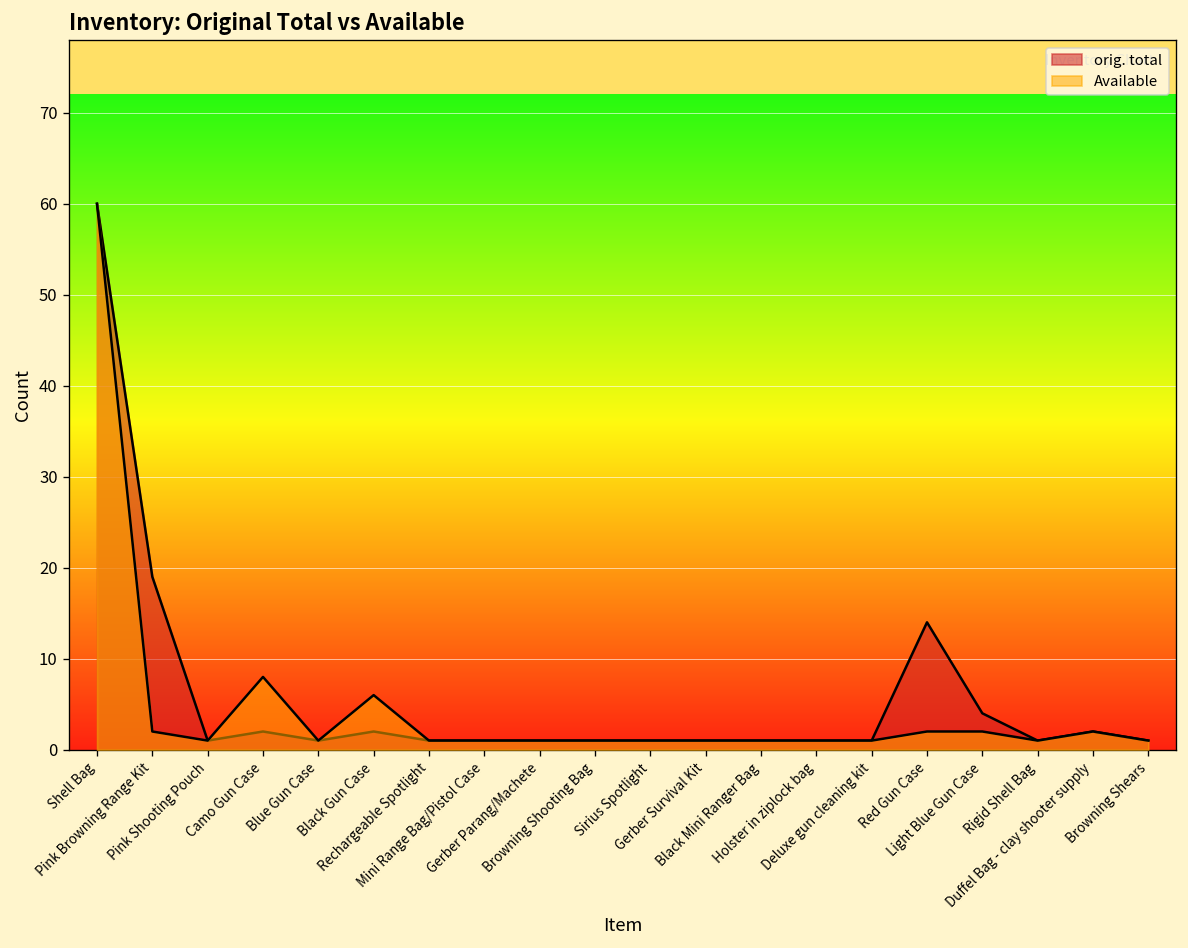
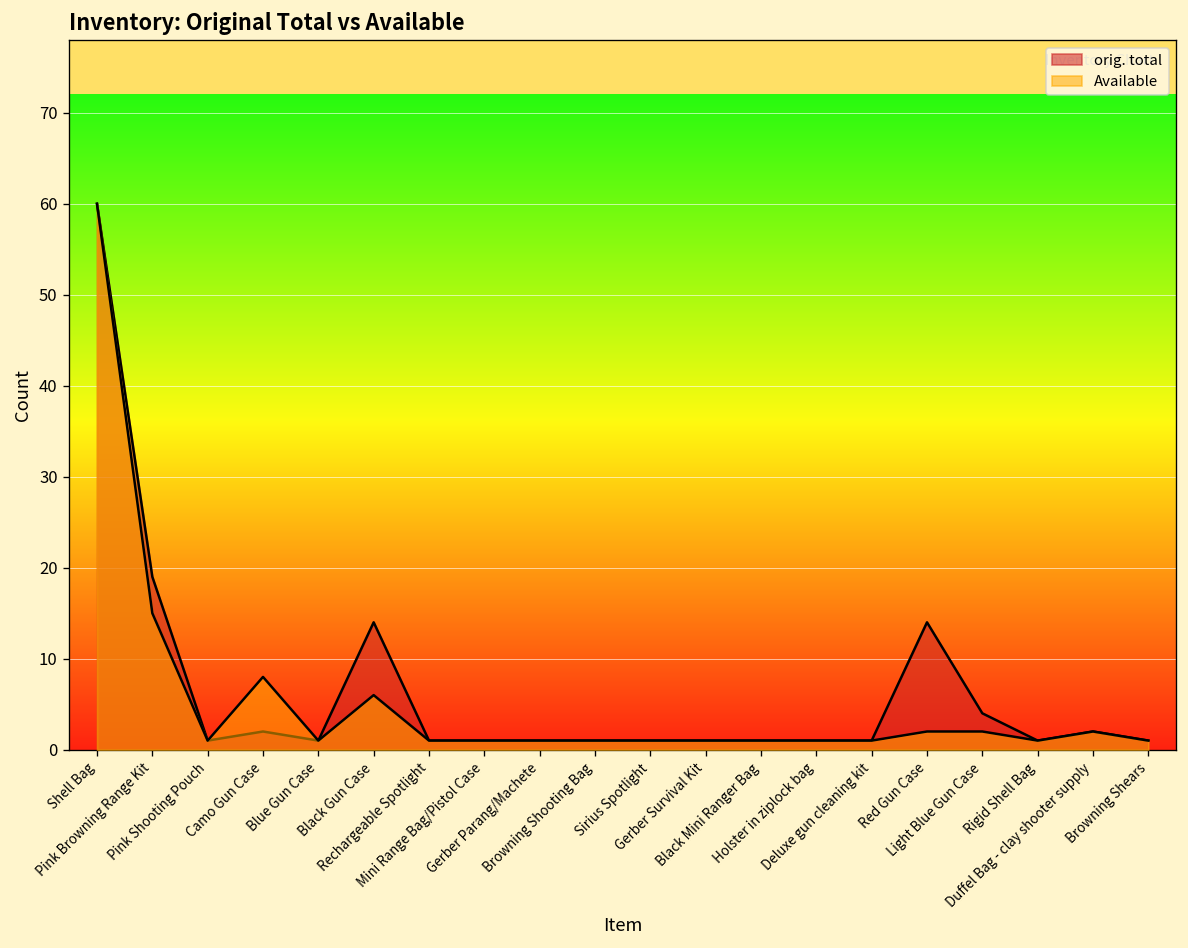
Available, Pink Browning Range Kit: 2 -> 15
orig. total, Black Gun Case: 2 -> 14
